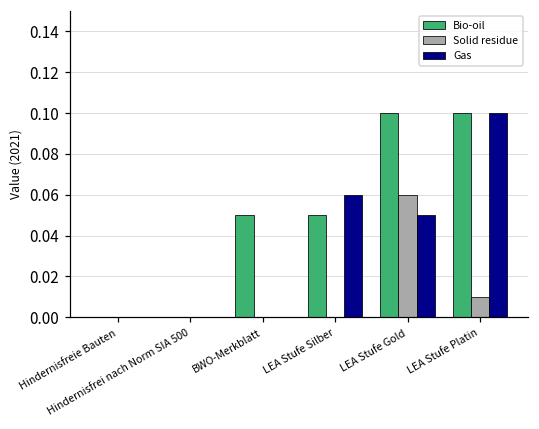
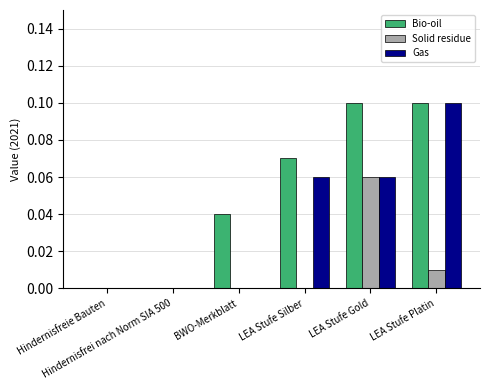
Bio-oil, BWO-Merkblatt: 0.05 -> 0.04
Bio-oil, LEA Stufe Silber: 0.05 -> 0.07
Gas, LEA Stufe Gold: 0.05 -> 0.06
